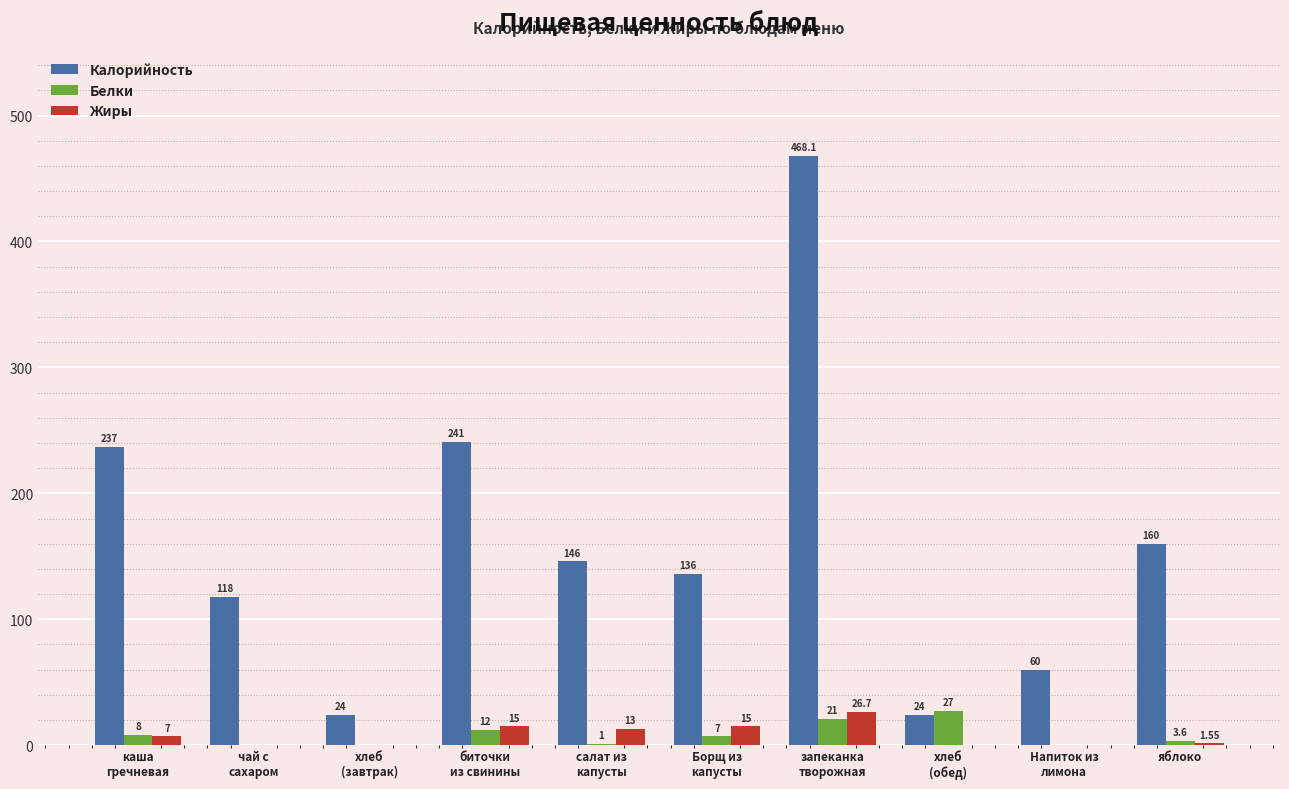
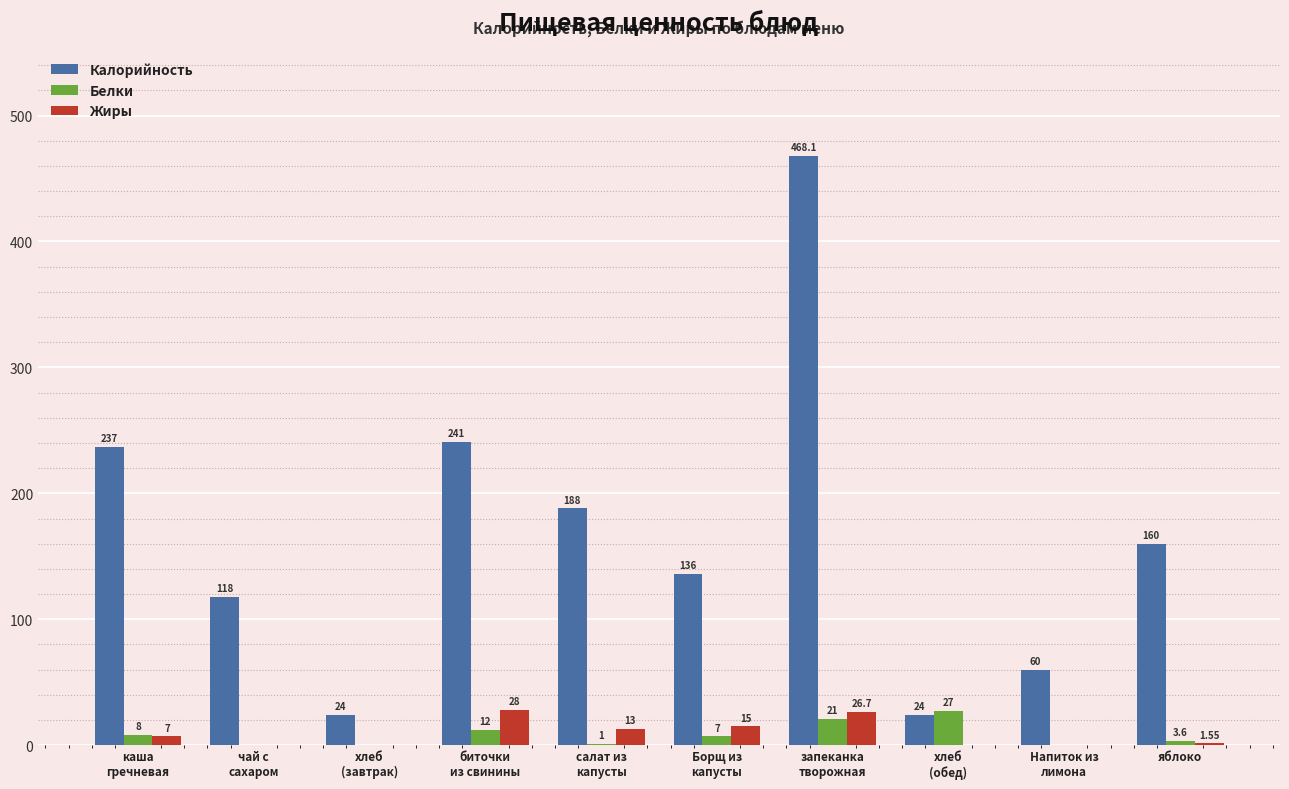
Жиры, биточки из свинины: 15 -> 28
Калорийность, салат из капусты: 146 -> 188
